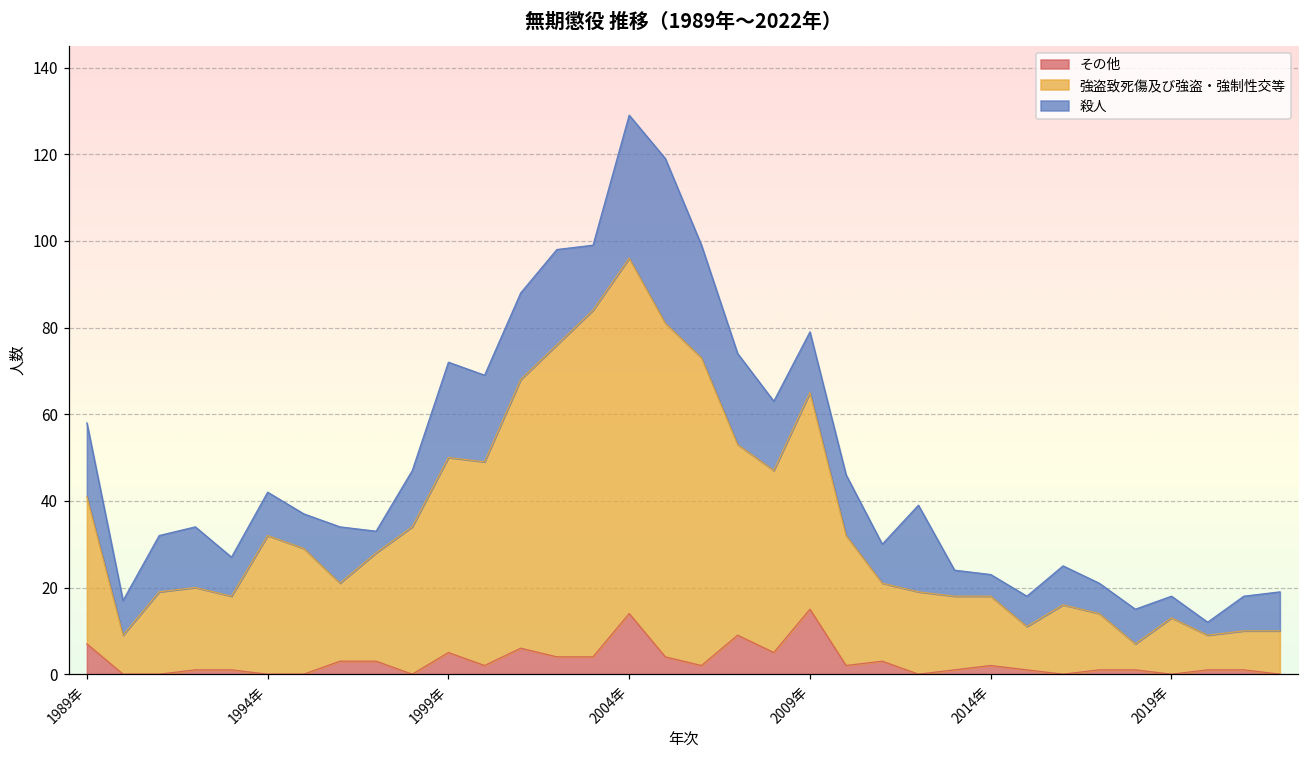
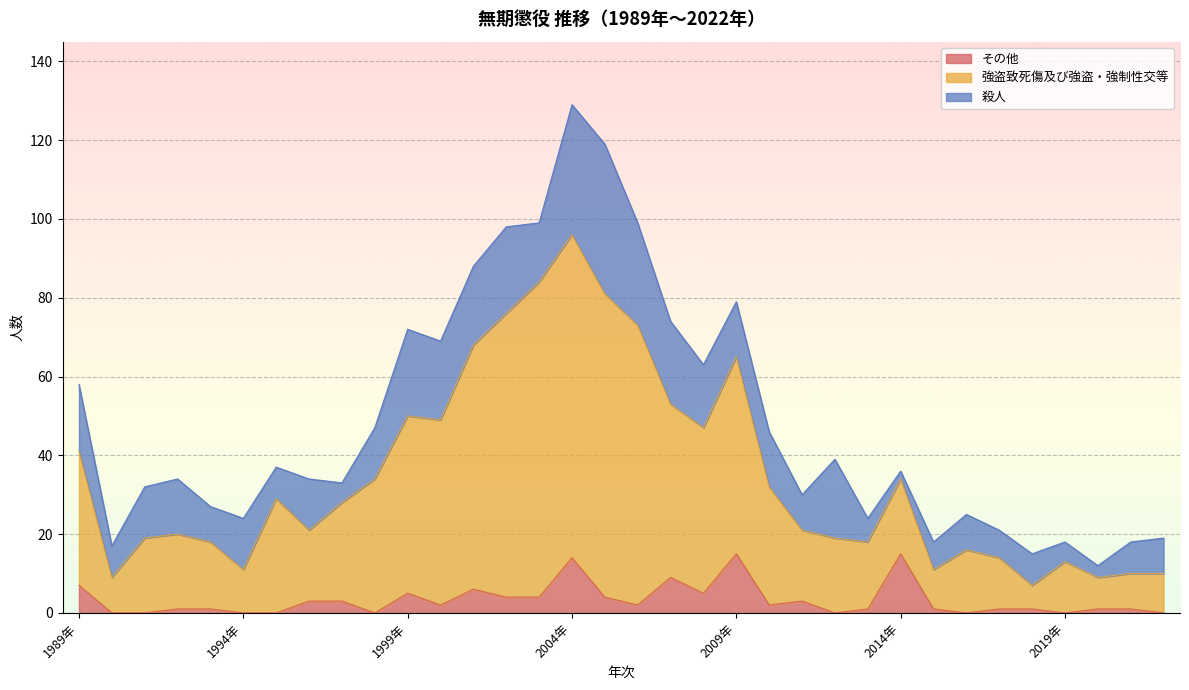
強盗致死傷及び強盗・強制性交等, 1994年: 32 -> 11
殺人, 1994年: 10 -> 13
その他, 2014年: 2 -> 15
強盗致死傷及び強盗・強制性交等, 2014年: 16 -> 19
殺人, 2014年: 5 -> 2
